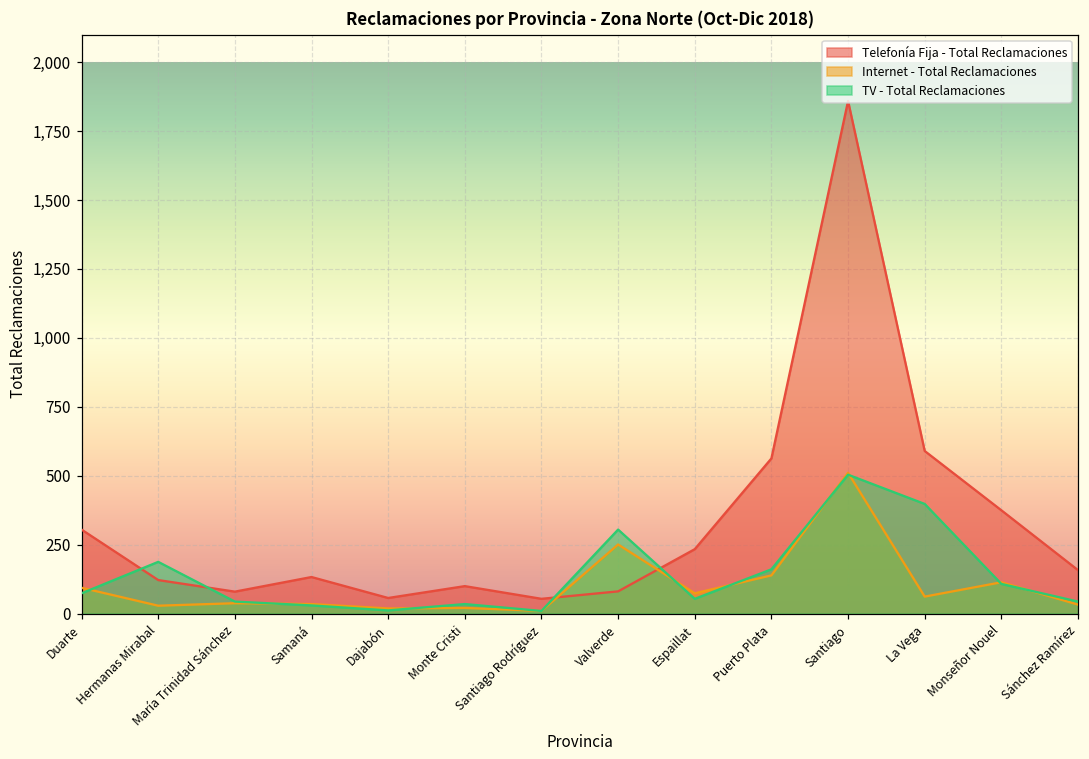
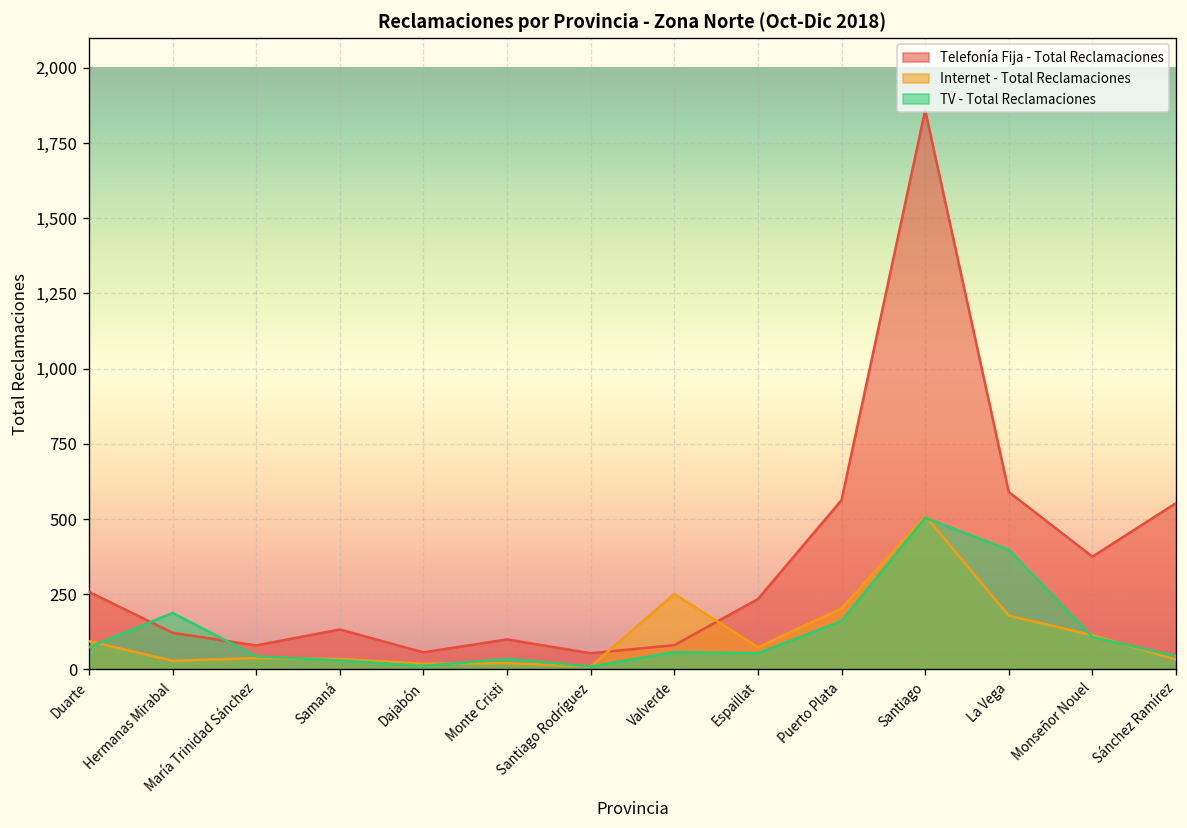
Telefonía Fija - Total Reclamaciones, Duarte: 310 -> 260
TV - Total Reclamaciones, Valverde: 310 -> 60
Internet - Total Reclamaciones, Puerto Plata: 140 -> 200
Internet - Total Reclamaciones, La Vega: 60 -> 180
Telefonía Fija - Total Reclamaciones, Sánchez Ramírez: 160 -> 550
